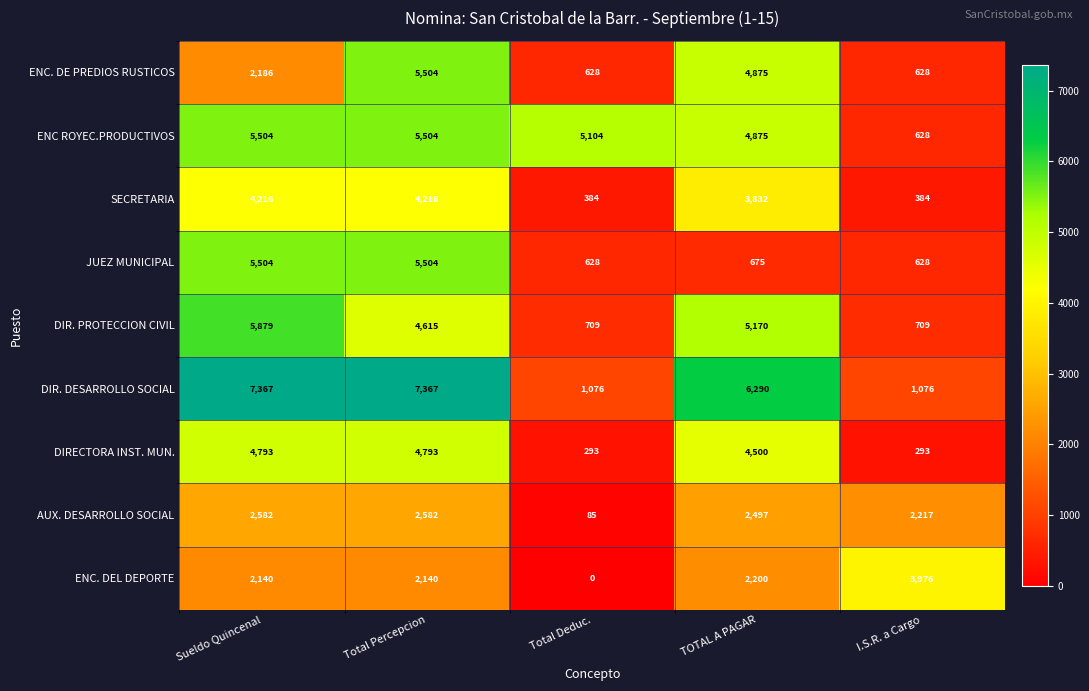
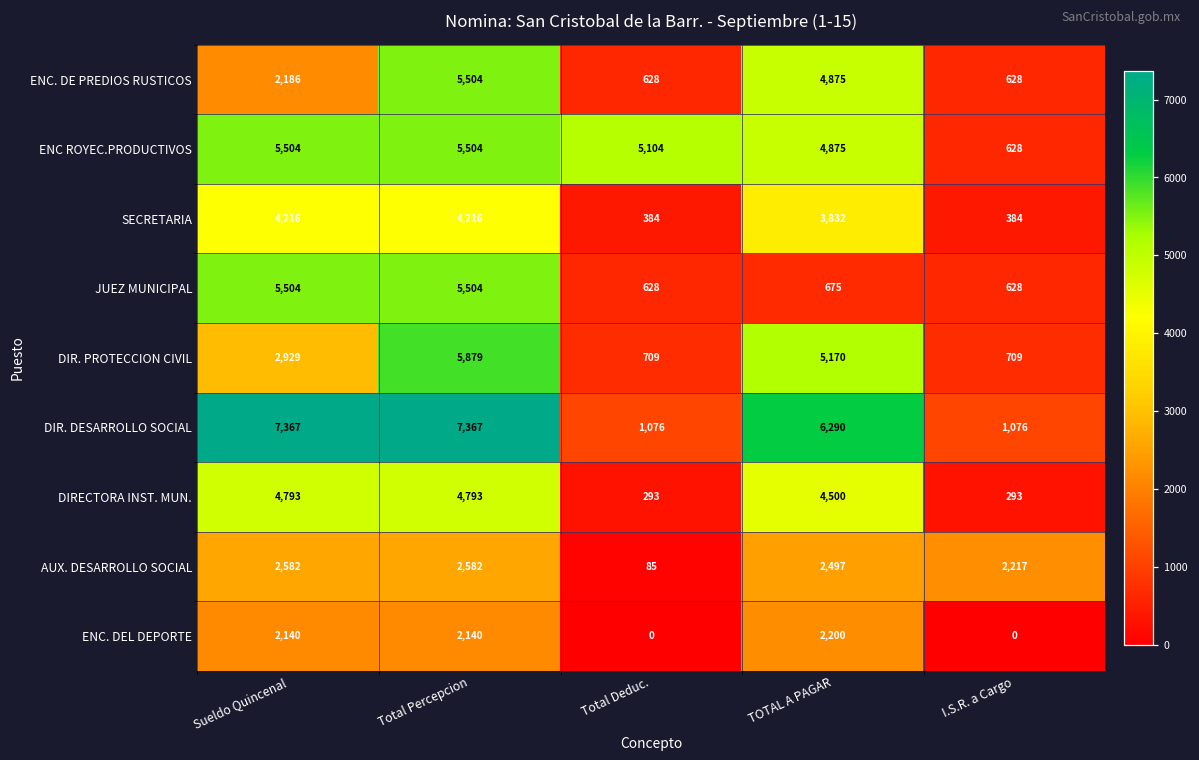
DIR. PROTECCION CIVIL, Sueldo Quincenal: 5,879 -> 2,929
DIR. PROTECCION CIVIL, Total Percepcion: 4,615 -> 5,879
ENC. DEL DEPORTE, I.S.R. a Cargo: 3,976 -> 0
